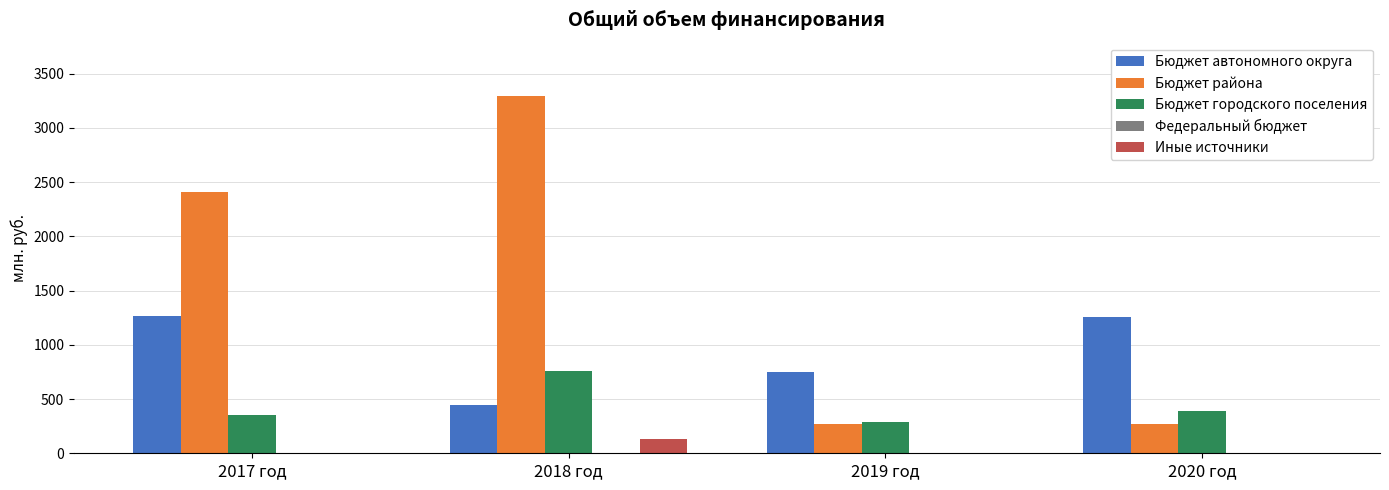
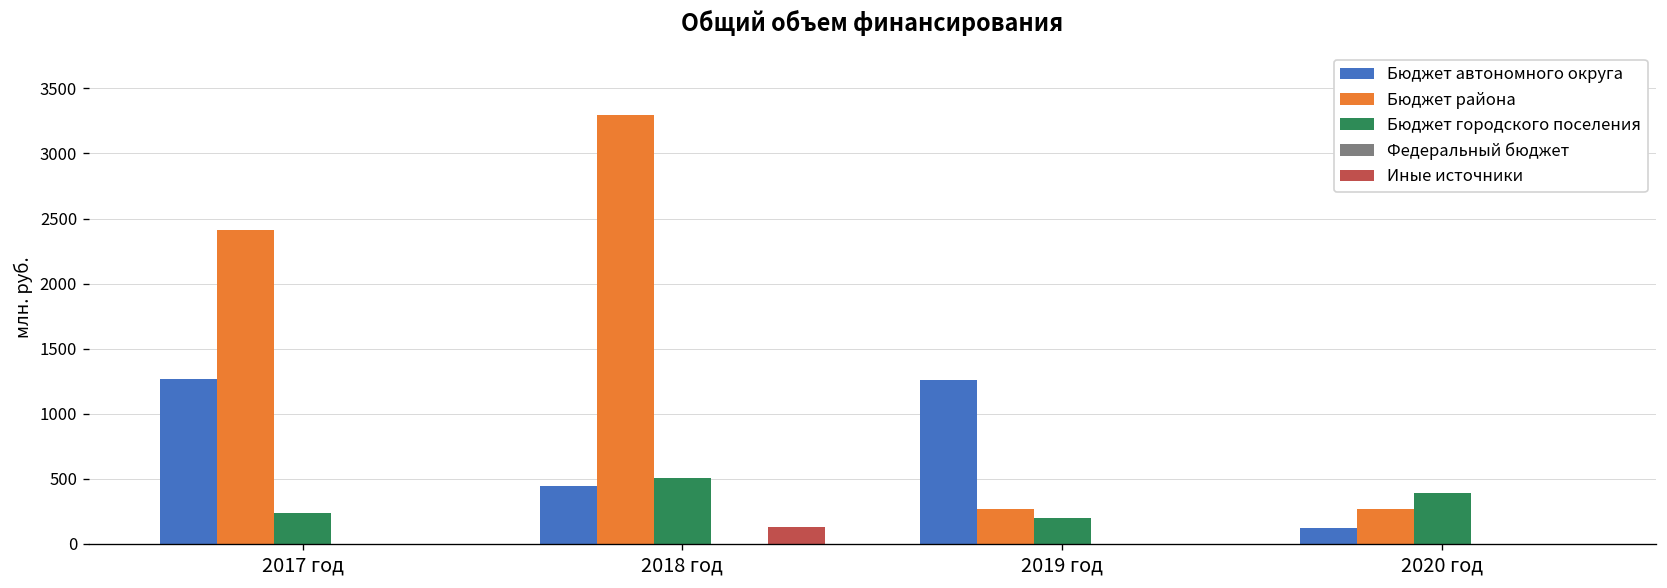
Бюджет городского поселения, 2017 год: 350 -> 240
Бюджет городского поселения, 2018 год: 760 -> 510
Бюджет автономного округа, 2019 год: 750 -> 1260
Бюджет городского поселения, 2019 год: 290 -> 200
Бюджет автономного округа, 2020 год: 1260 -> 120
